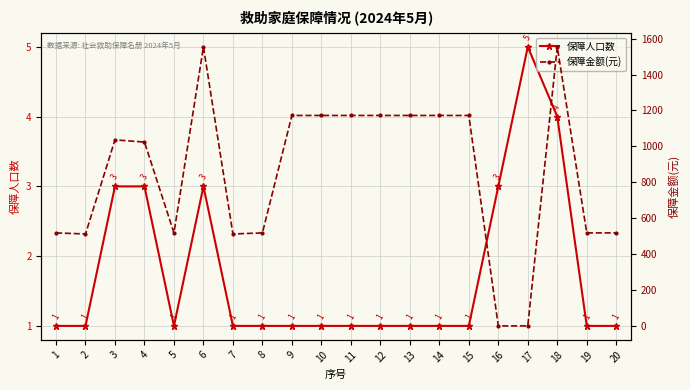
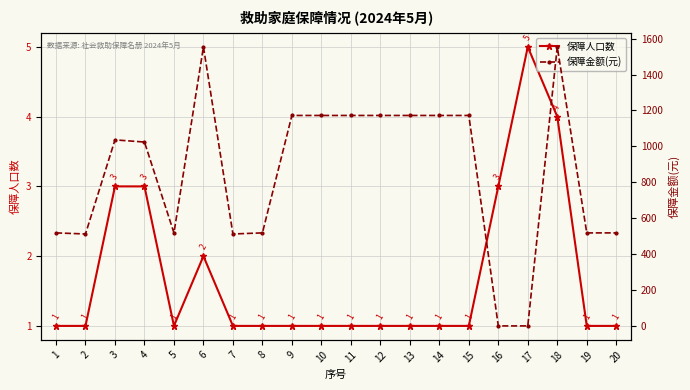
保障人口数, 6: 3 -> 2
